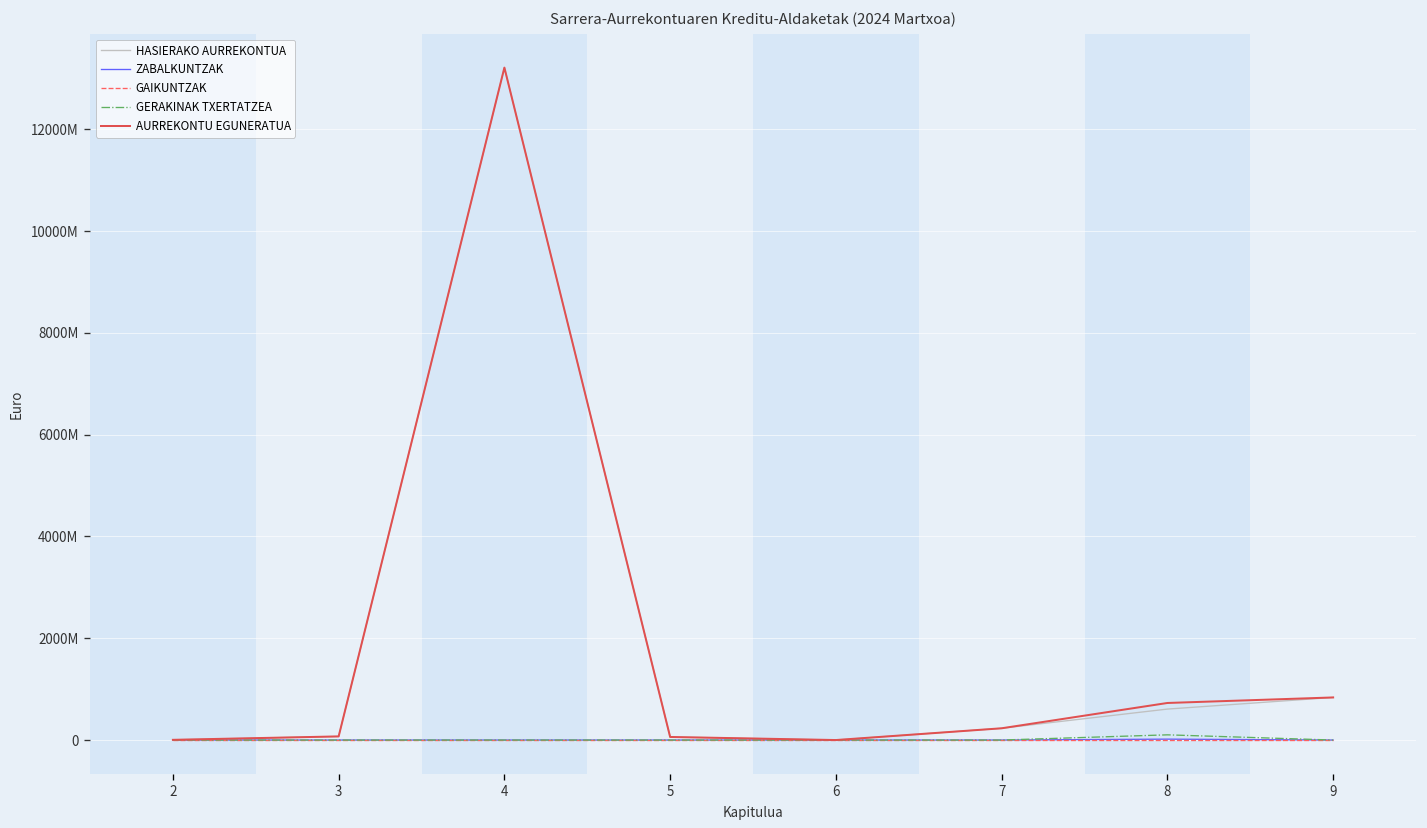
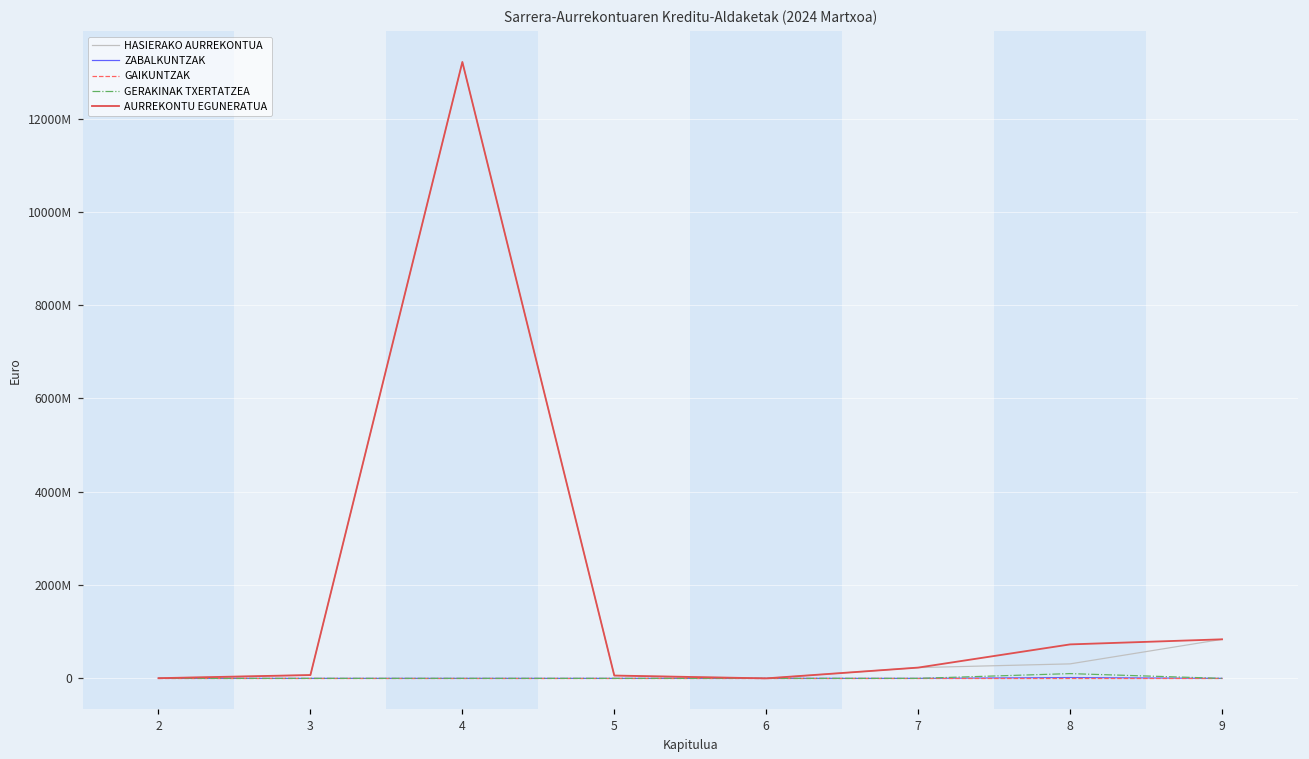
HASIERAKO AURREKONTUA, 8: 600000000 -> 300000000
